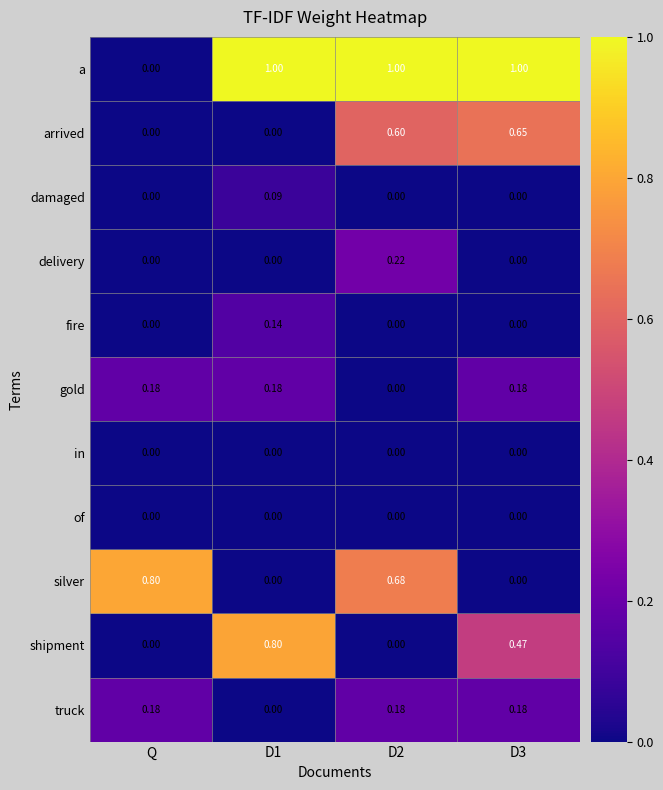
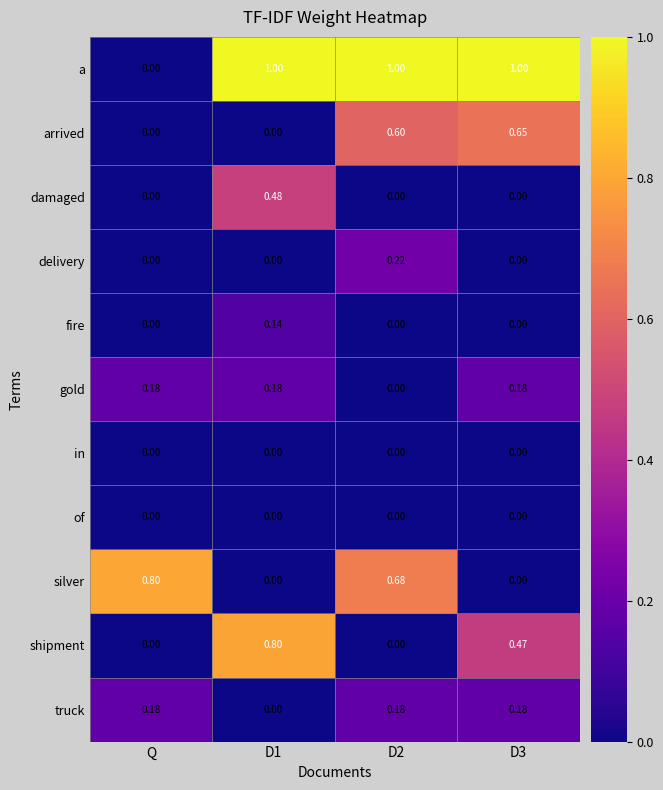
damaged, D1: 0.09 -> 0.48
